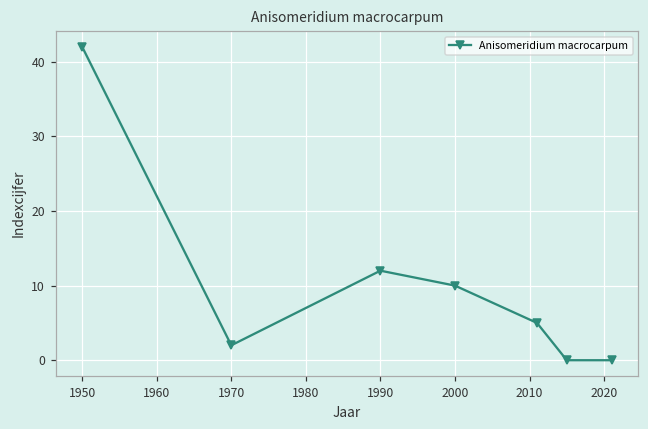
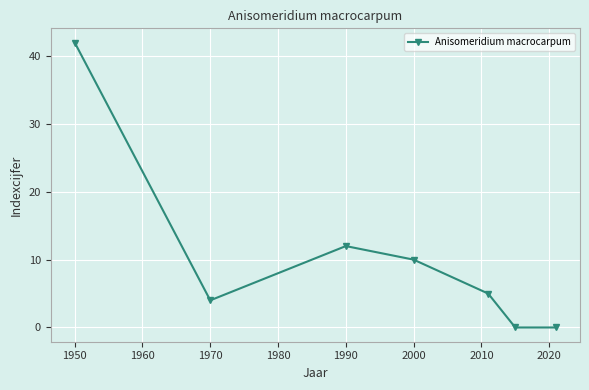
1970: 2 -> 4
